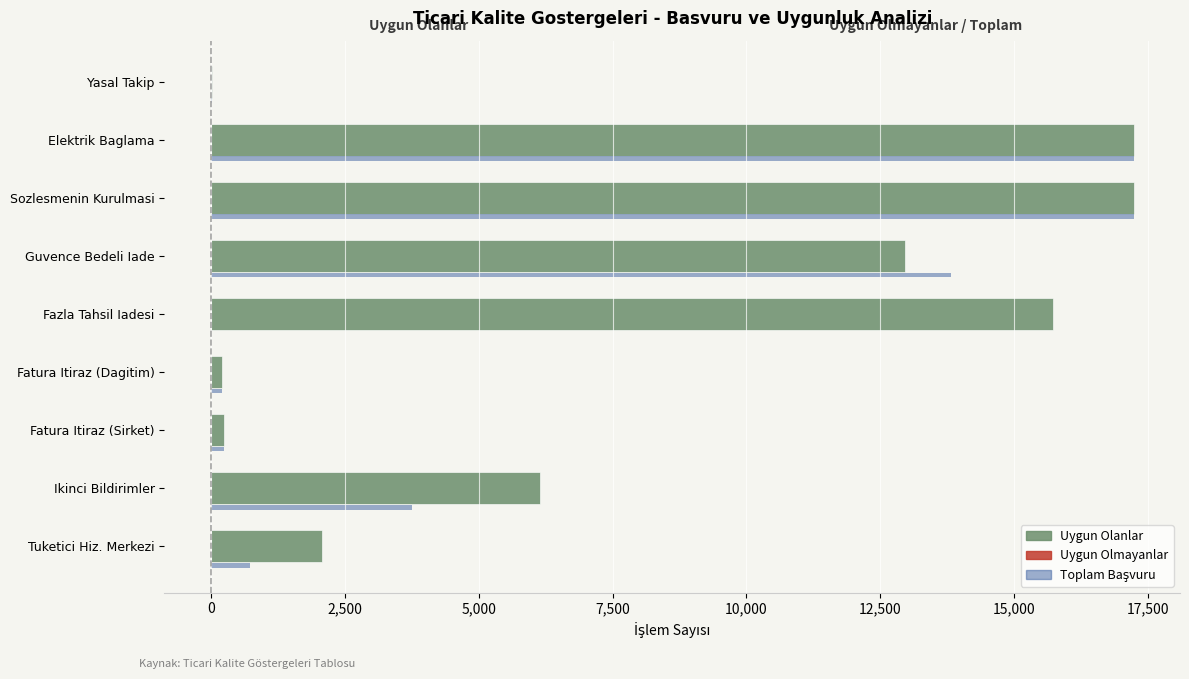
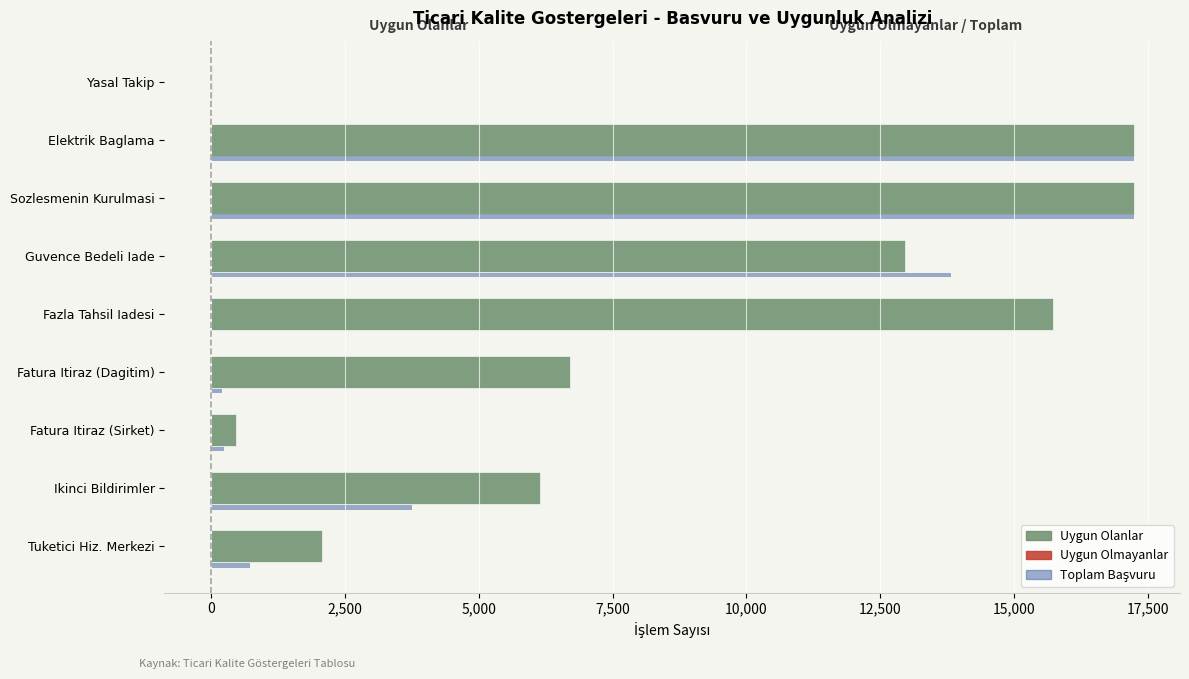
Uygun Olanlar, Fatura Itiraz (Dagitim): 200 -> 6,700
Uygun Olanlar, Fatura Itiraz (Sirket): 300 -> 500
